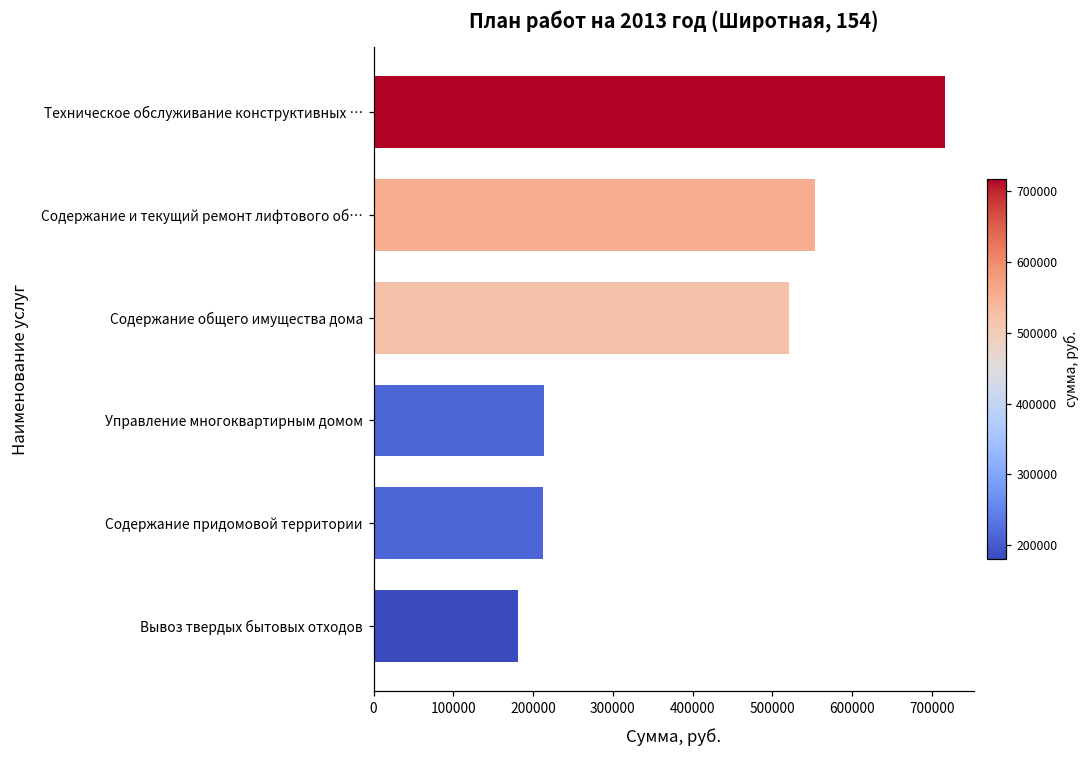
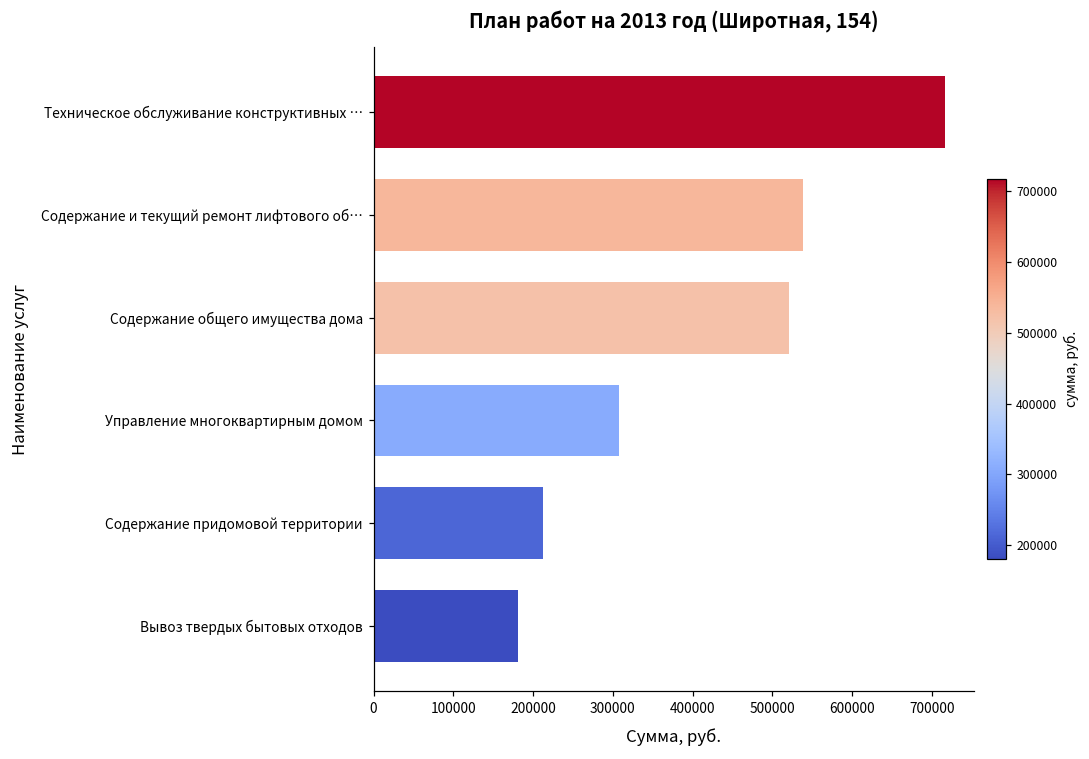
Содержание и текущий ремонт лифтового об…: 550000 -> 540000
Управление многоквартирным домом: 210000 -> 310000
